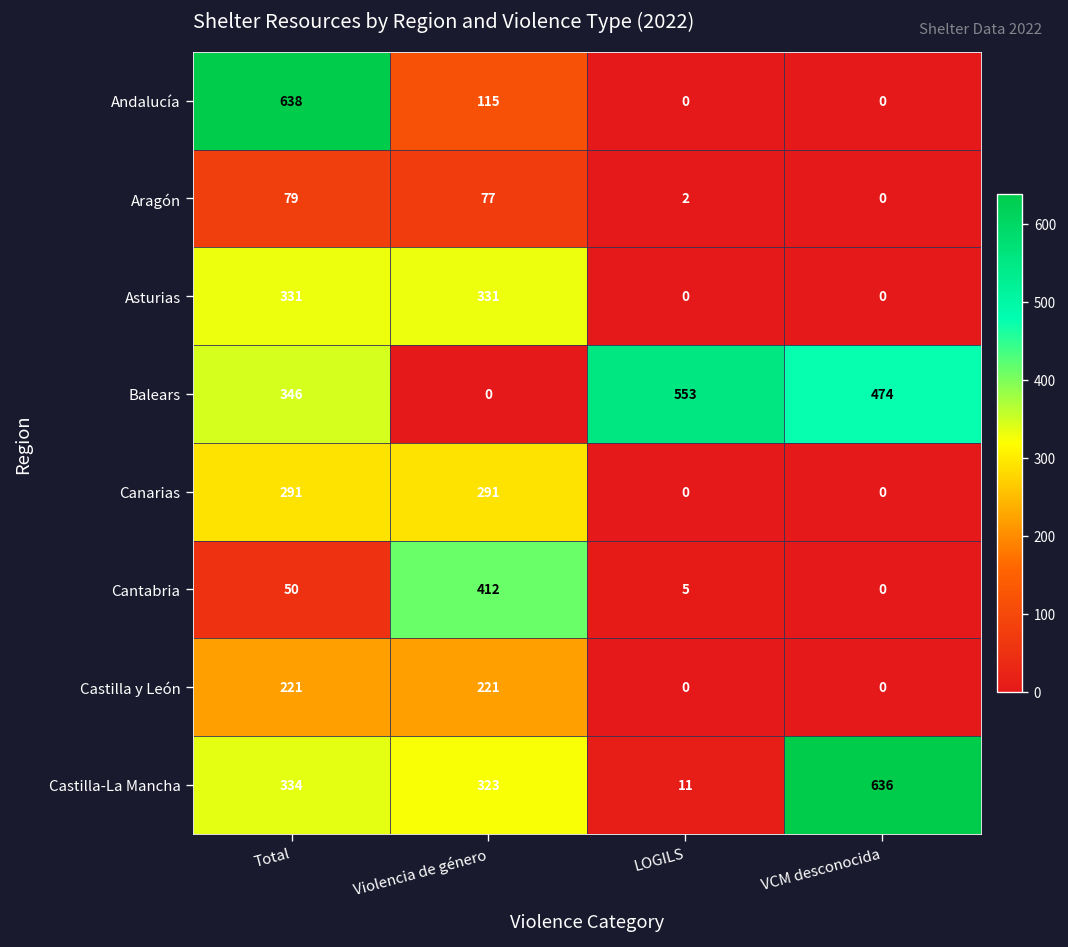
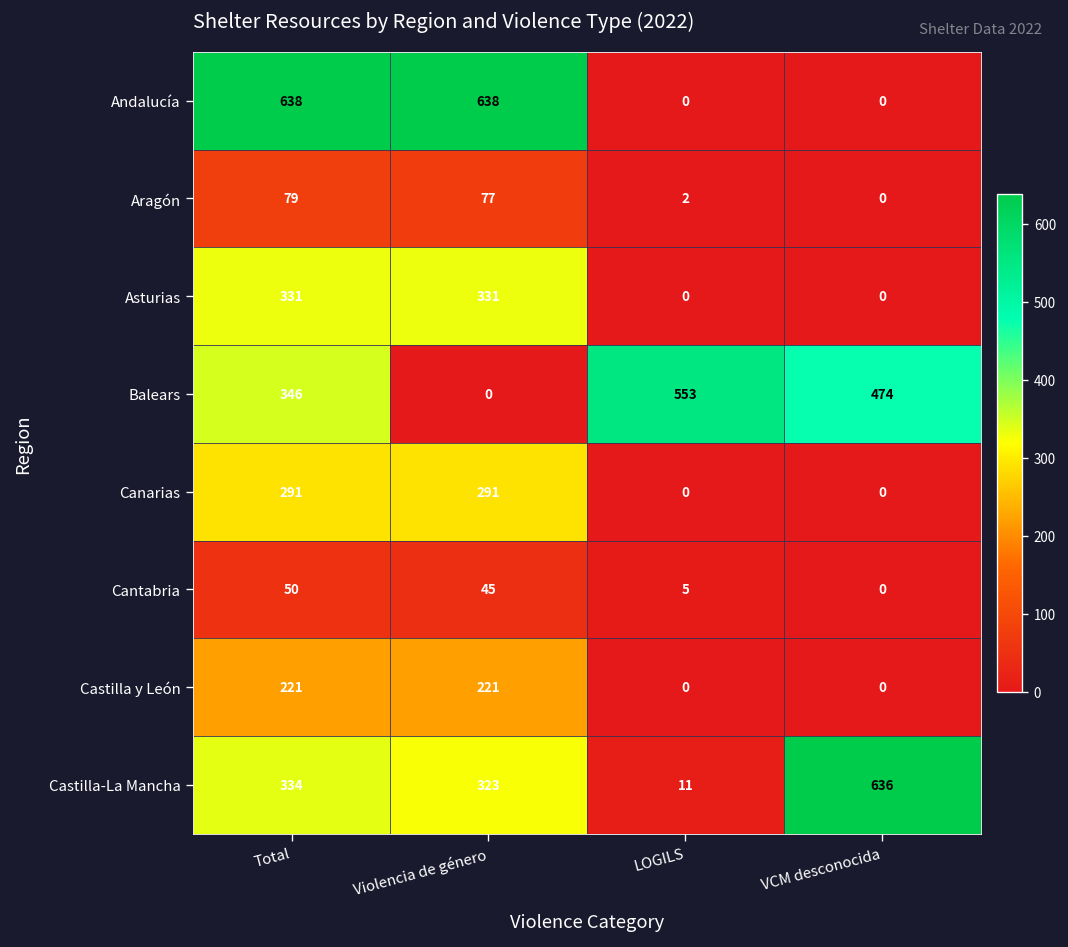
Andalucía, Violencia de género: 115 -> 638
Cantabria, Violencia de género: 412 -> 45
